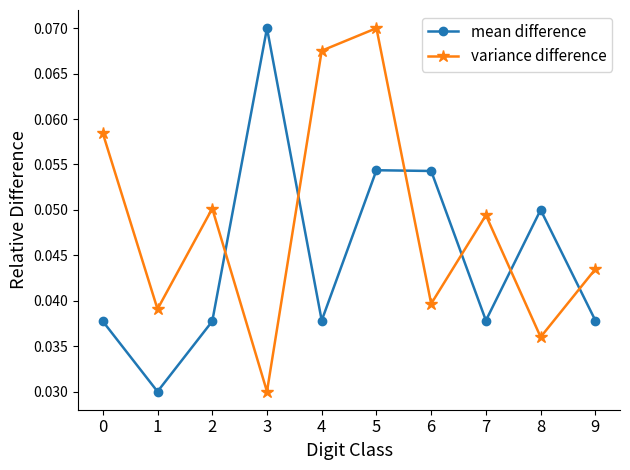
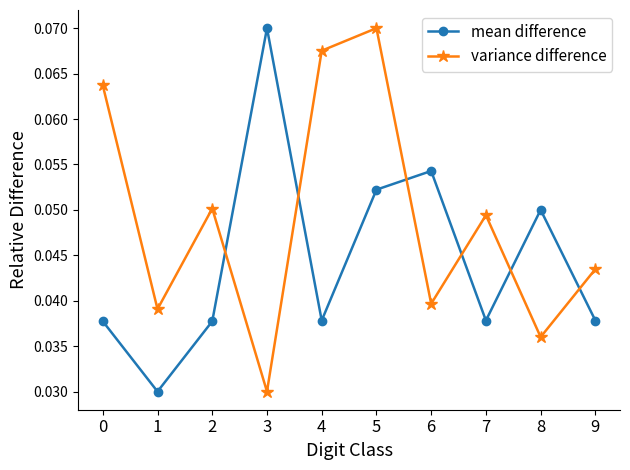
variance difference, 0: 0.058 -> 0.064
mean difference, 5: 0.054 -> 0.052
